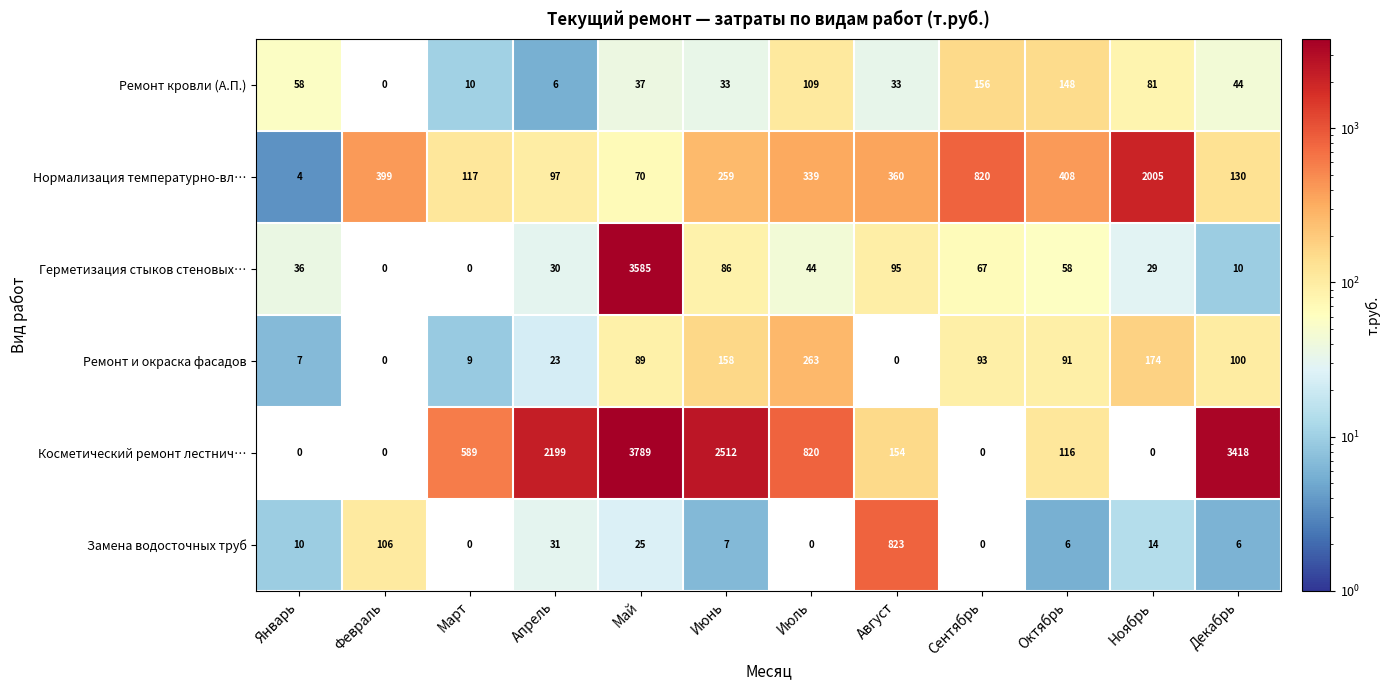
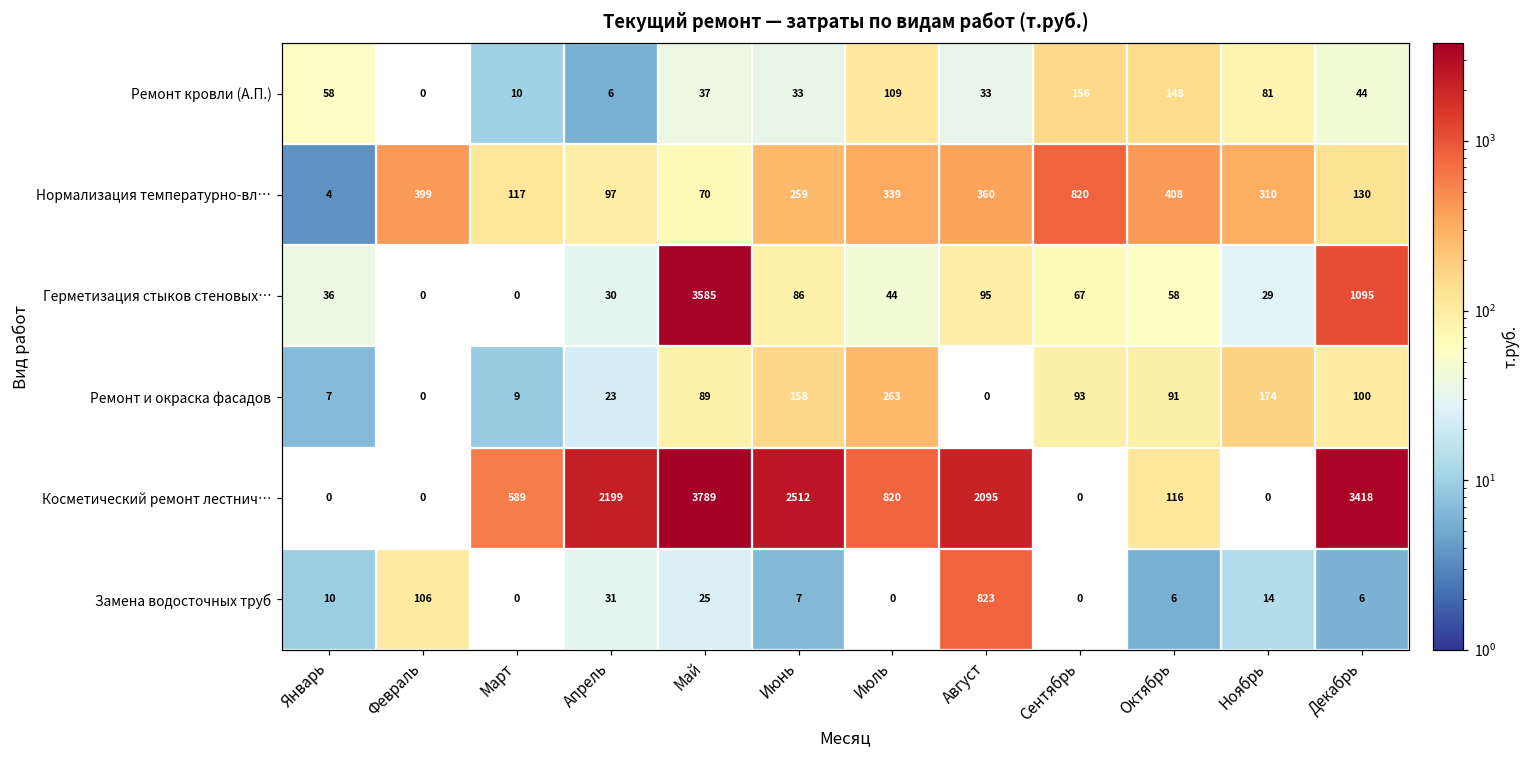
Нормализация температурно-вл…, Ноябрь: 2005 -> 310
Герметизация стыков стеновых…, Декабрь: 10 -> 1095
Косметический ремонт лестнич…, Август: 154 -> 2095
